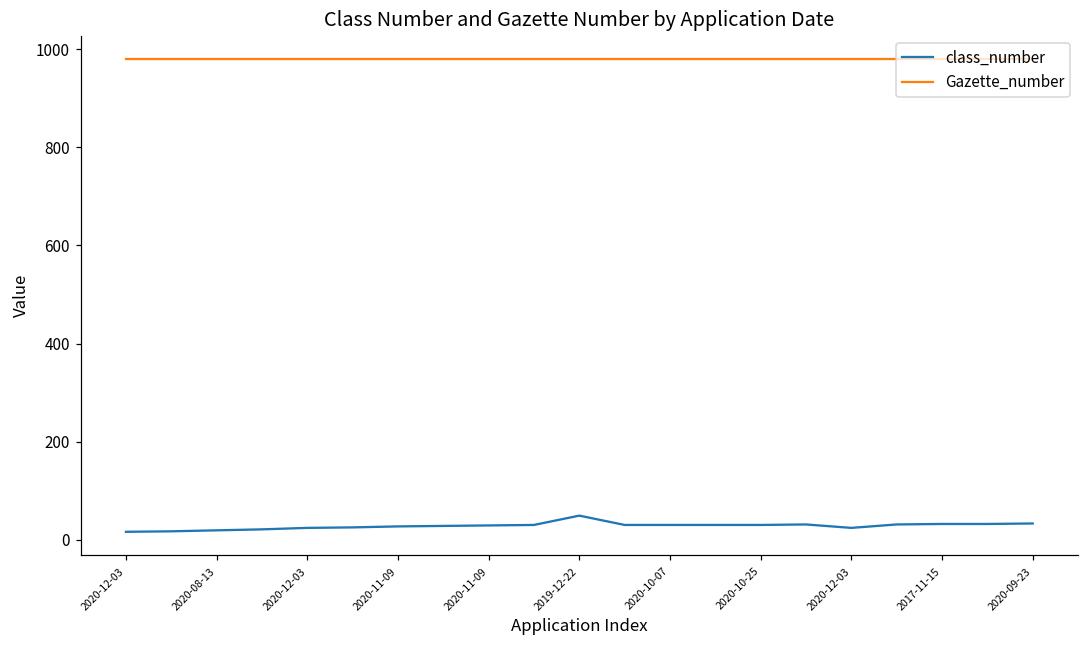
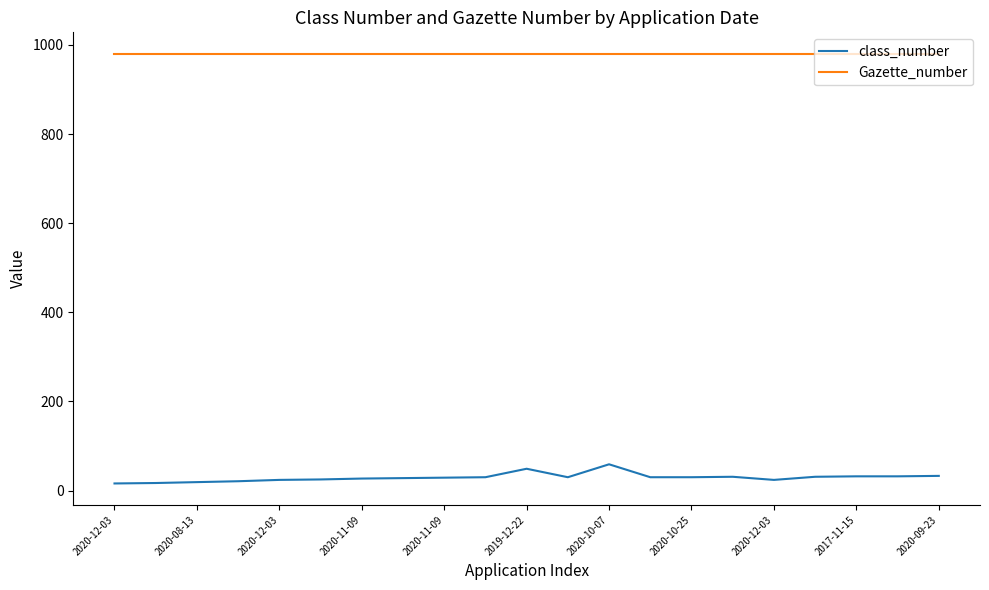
class_number, 2020-10-07: 30 -> 60
